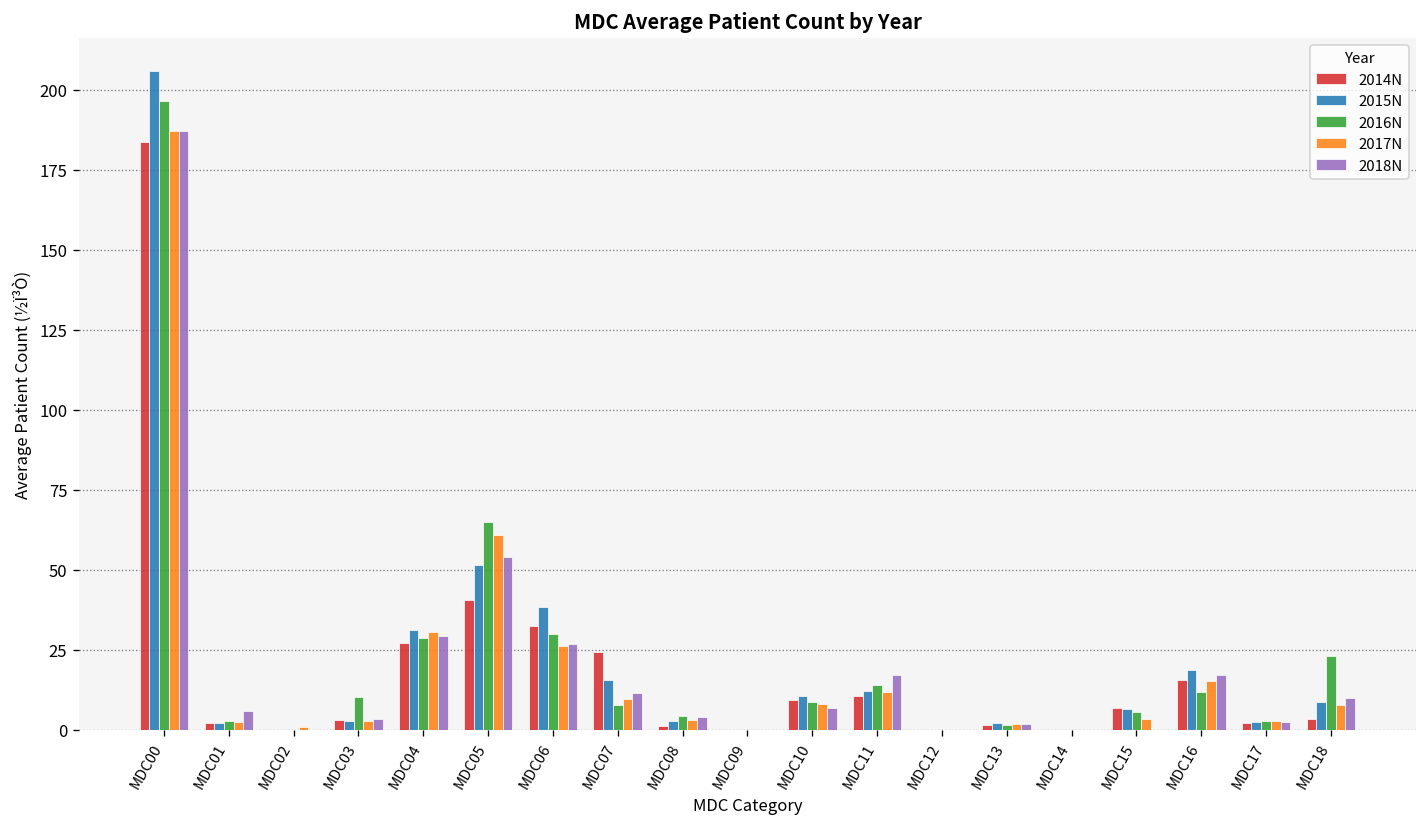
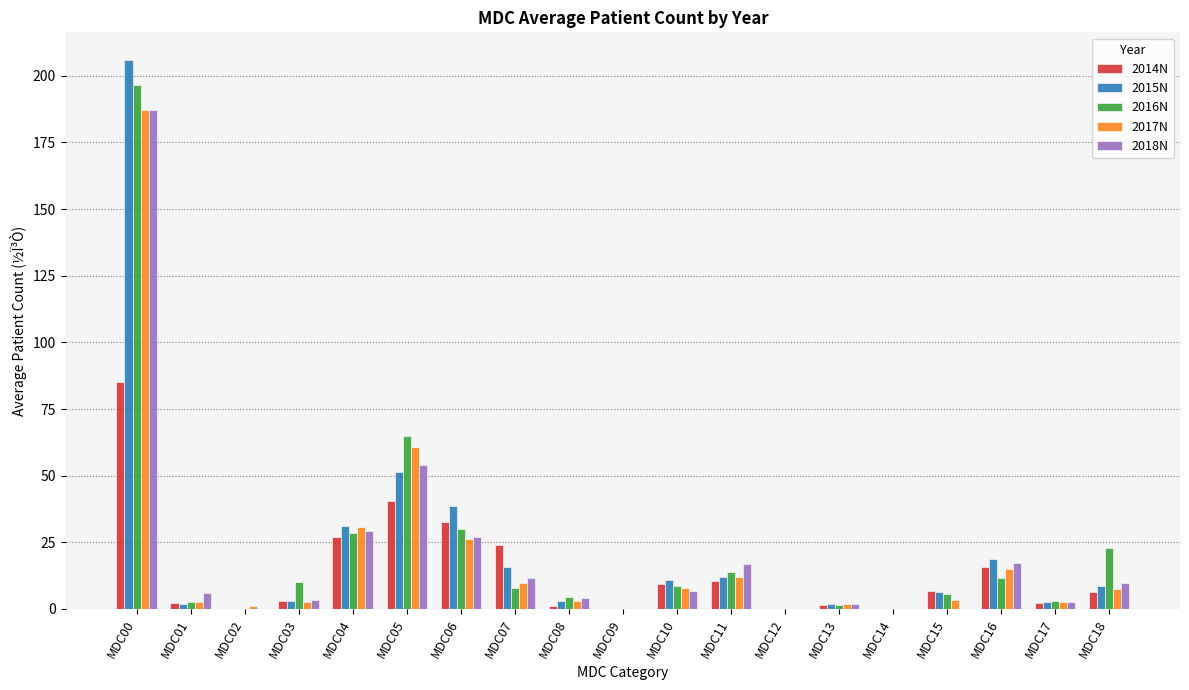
2014N, MDC00: 184 -> 85
2014N, MDC18: 3 -> 6
